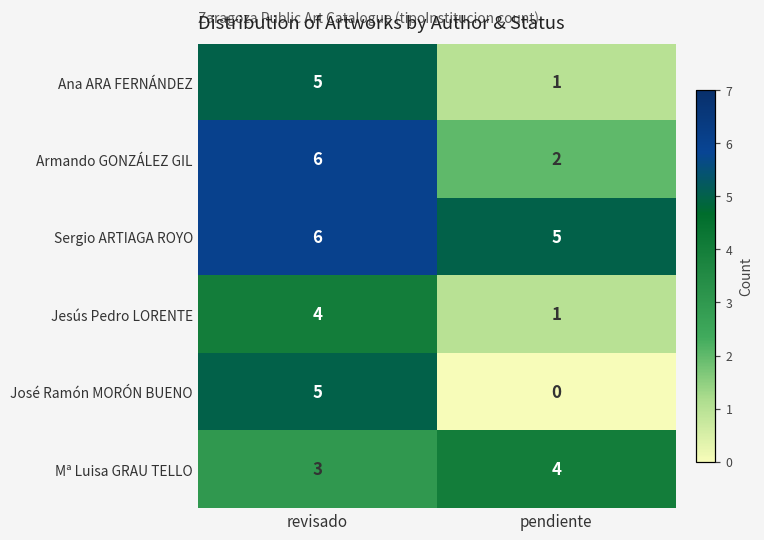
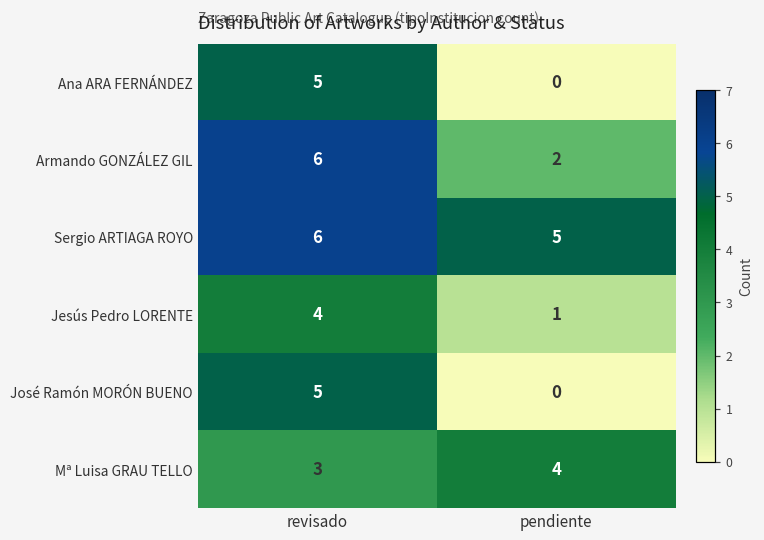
Ana ARA FERNÁNDEZ, pendiente: 1 -> 0
